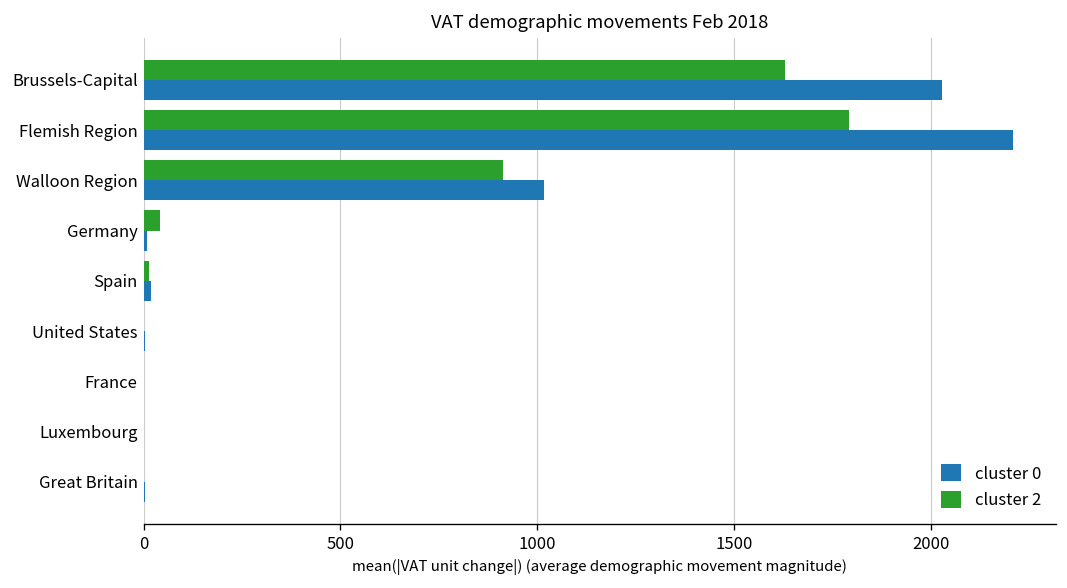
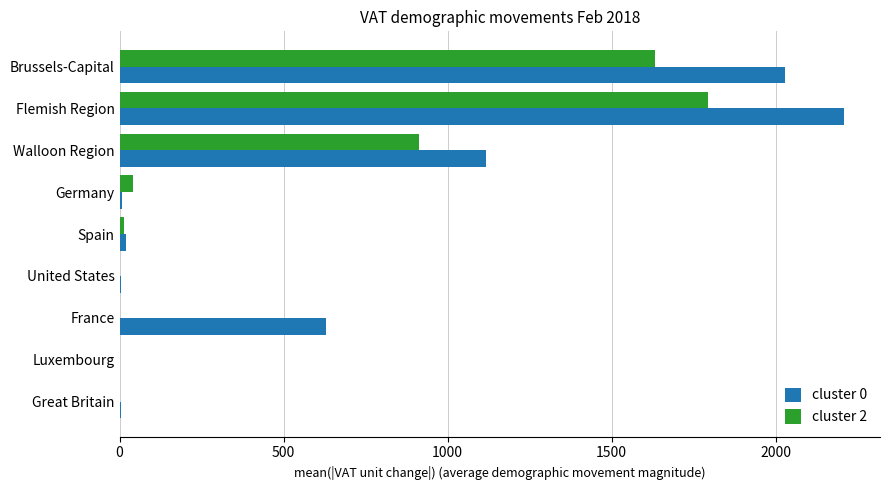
cluster 0, Walloon Region: 1020 -> 1120
cluster 0, France: 0 -> 630
